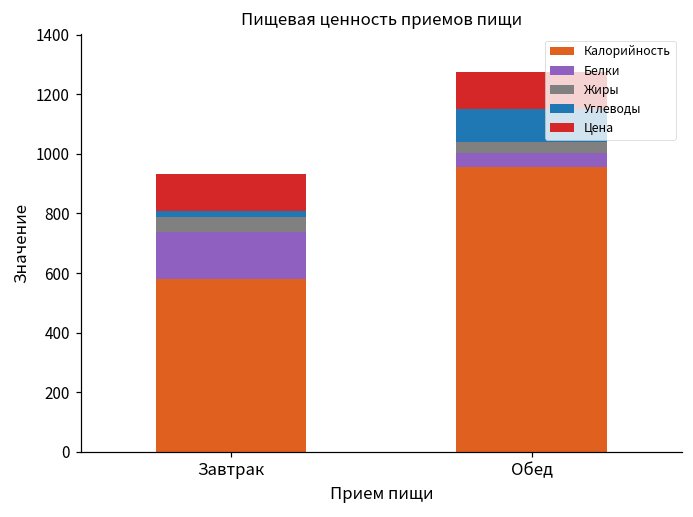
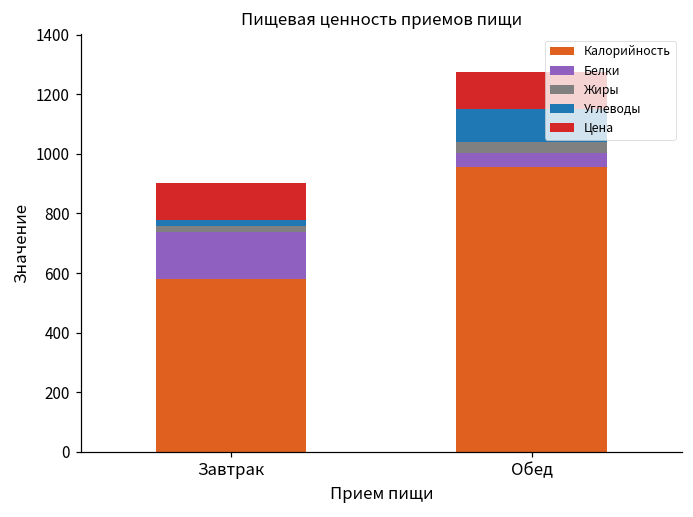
Жиры, Завтрак: 50 -> 20
